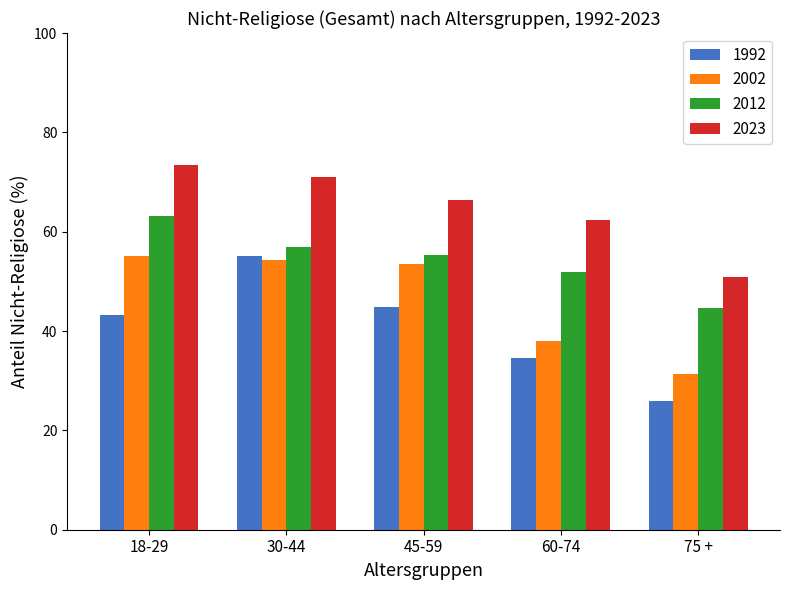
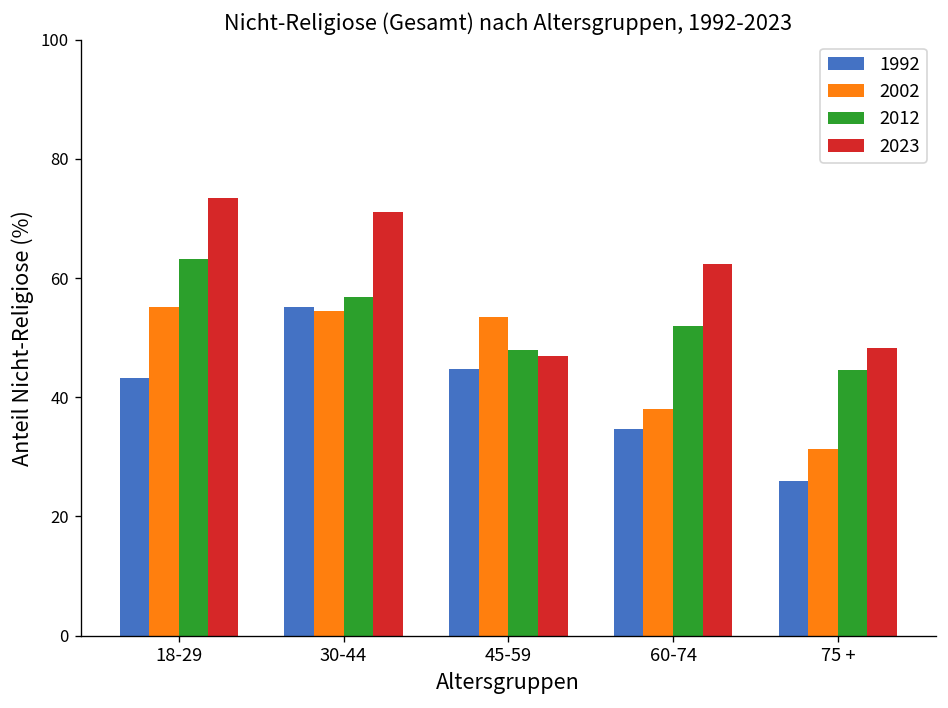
2012, 45-59: 55 -> 48
2023, 45-59: 66 -> 47
2023, 75 +: 51 -> 48
